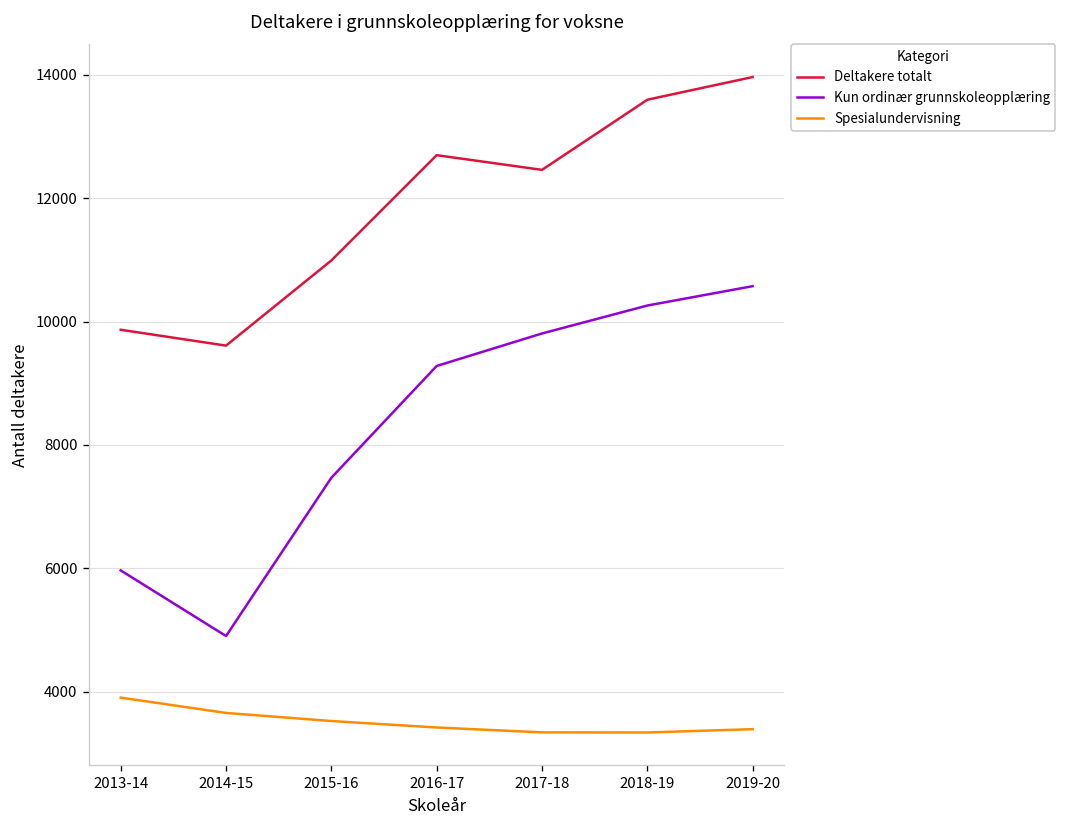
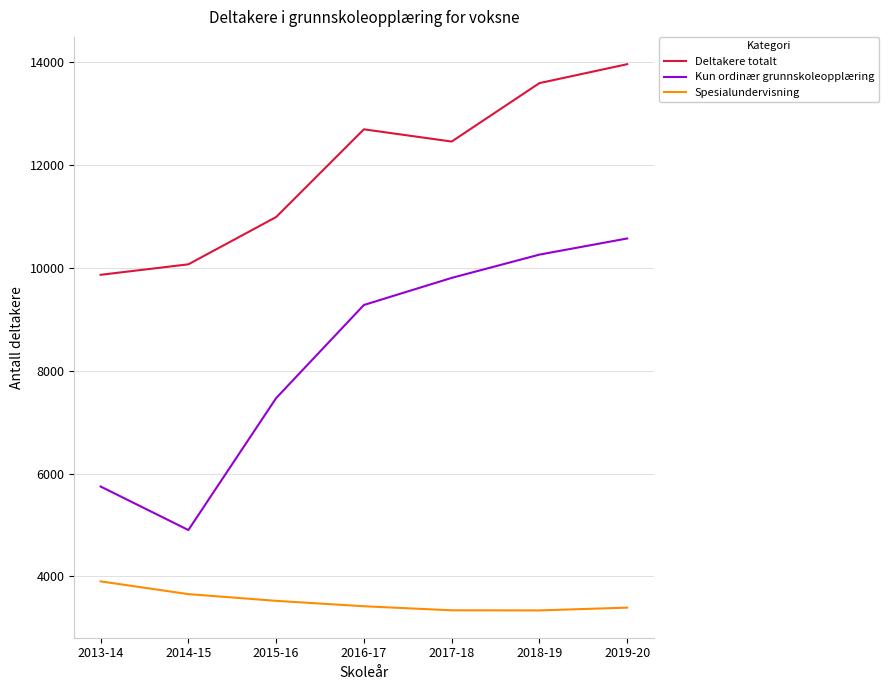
Kun ordinær grunnskoleopplæring, 2013-14: 6000 -> 5700
Deltakere totalt, 2014-15: 9600 -> 10100
